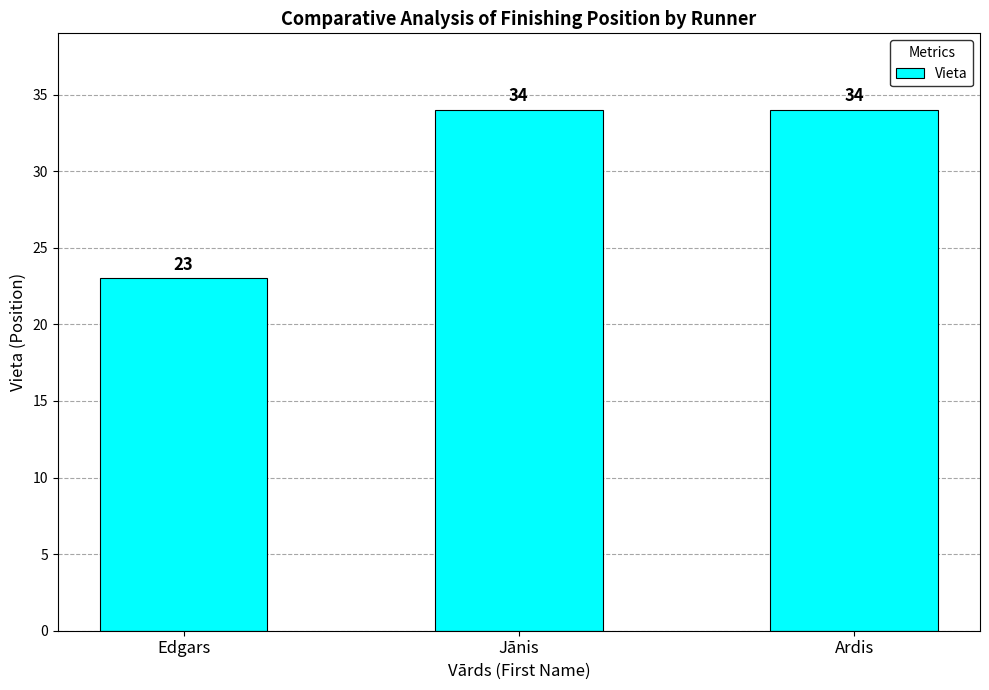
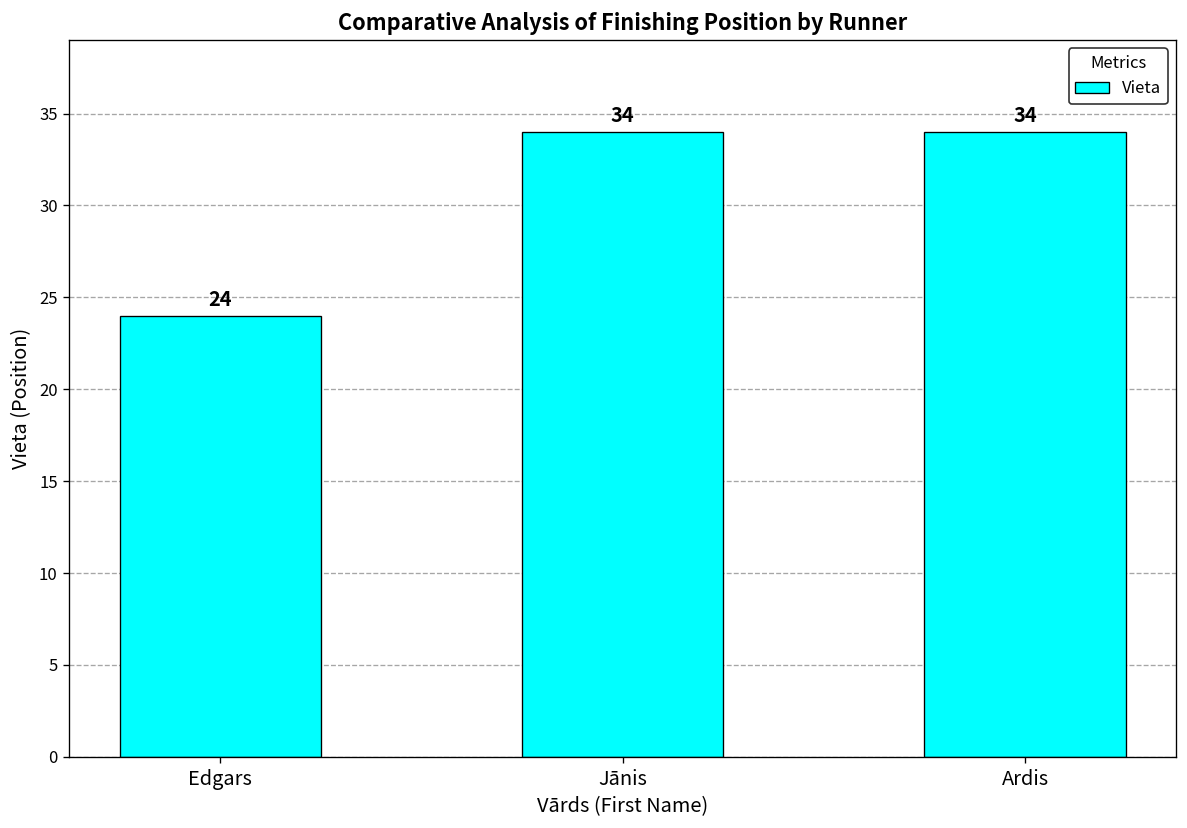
Edgars: 23 -> 24
